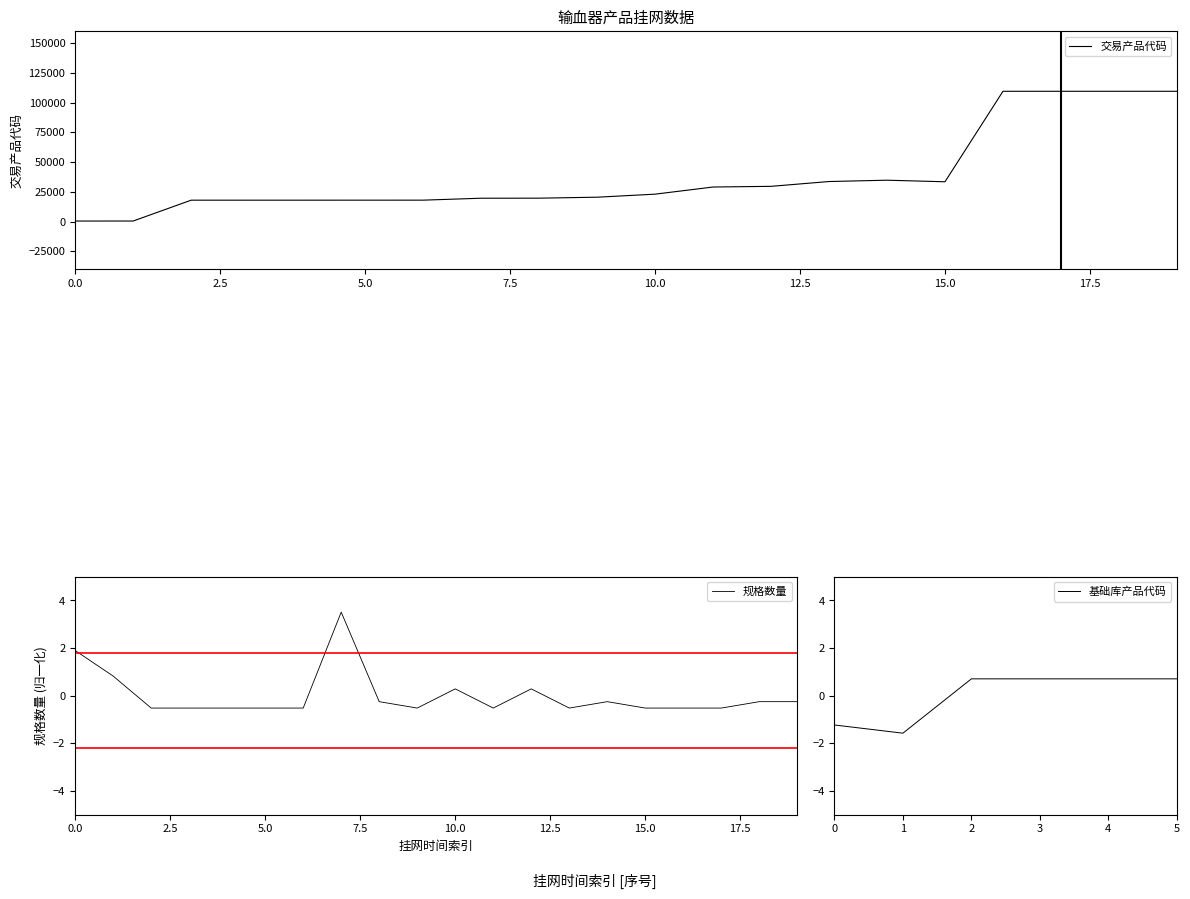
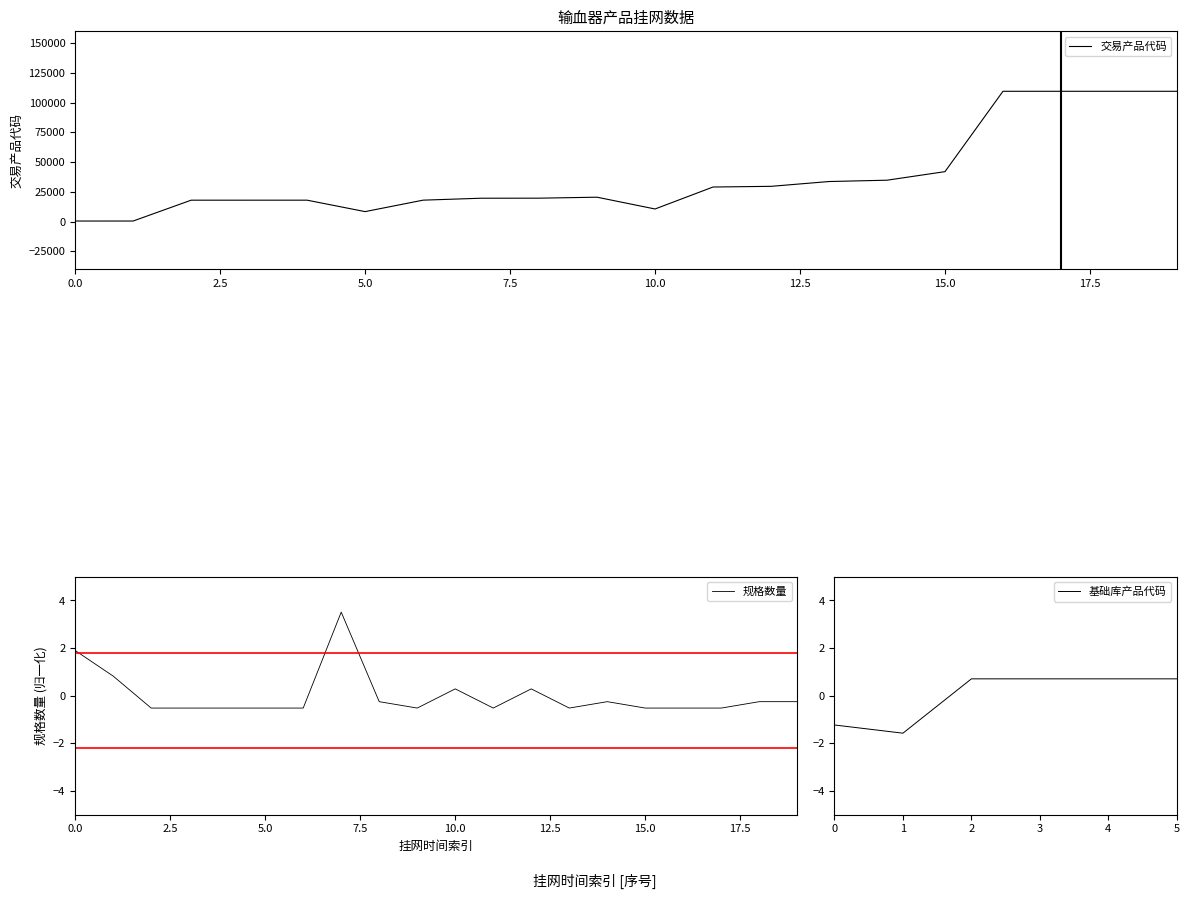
输血器产品挂网数据, 5.0: 18000 -> 8000
输血器产品挂网数据, 10.0: 23000 -> 11000
输血器产品挂网数据, 15.0: 33000 -> 42000
